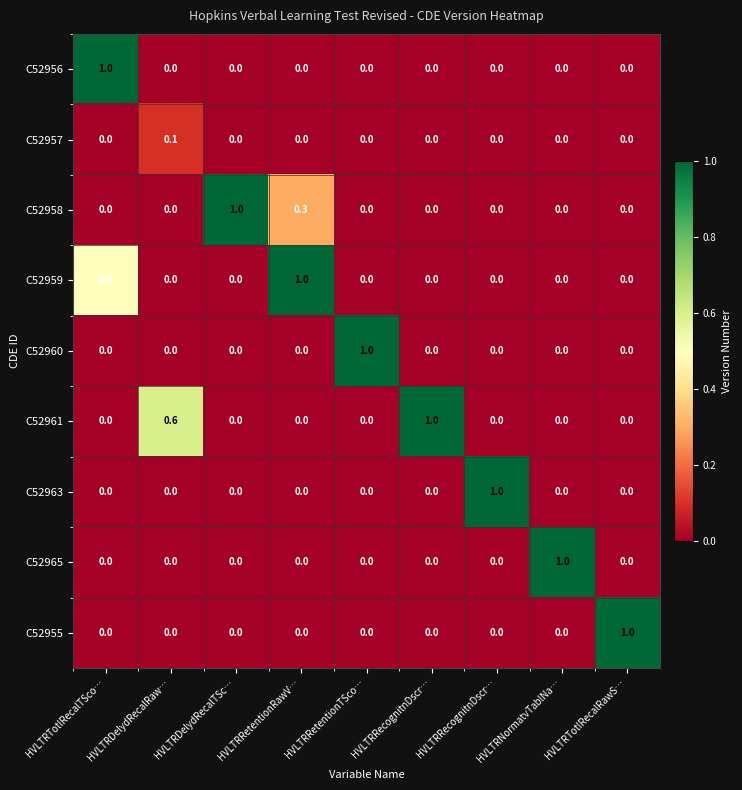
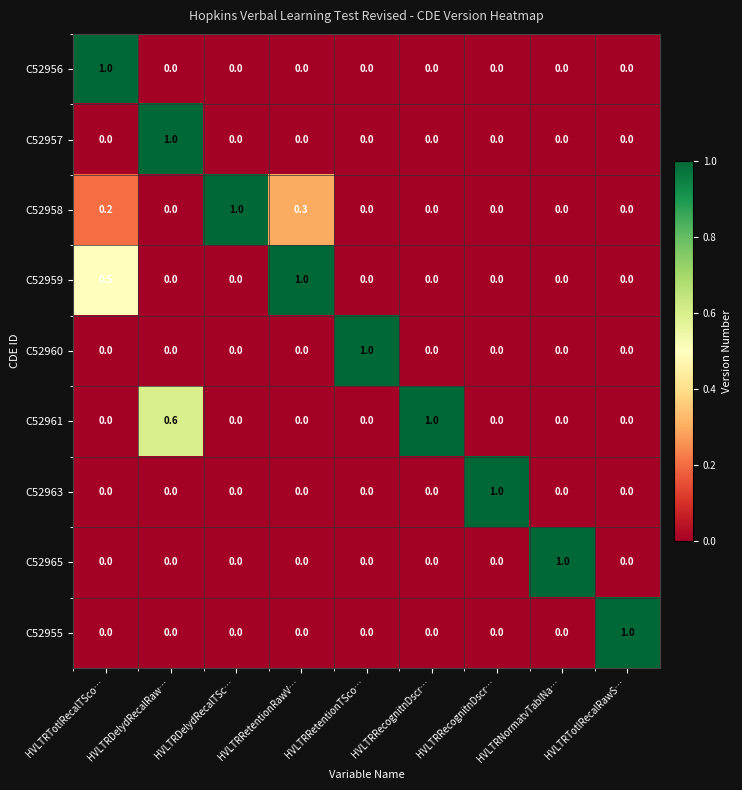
C52957, HVLTRDelydRecalRaw…: 0.1 -> 1.0
C52958, HVLTRTotlRecalTSco…: 0.0 -> 0.2
